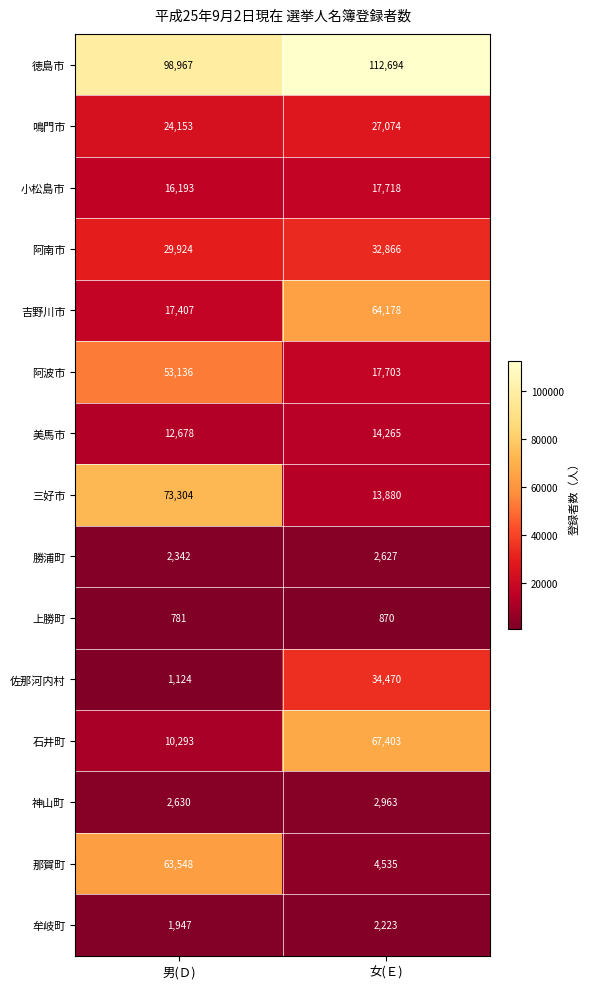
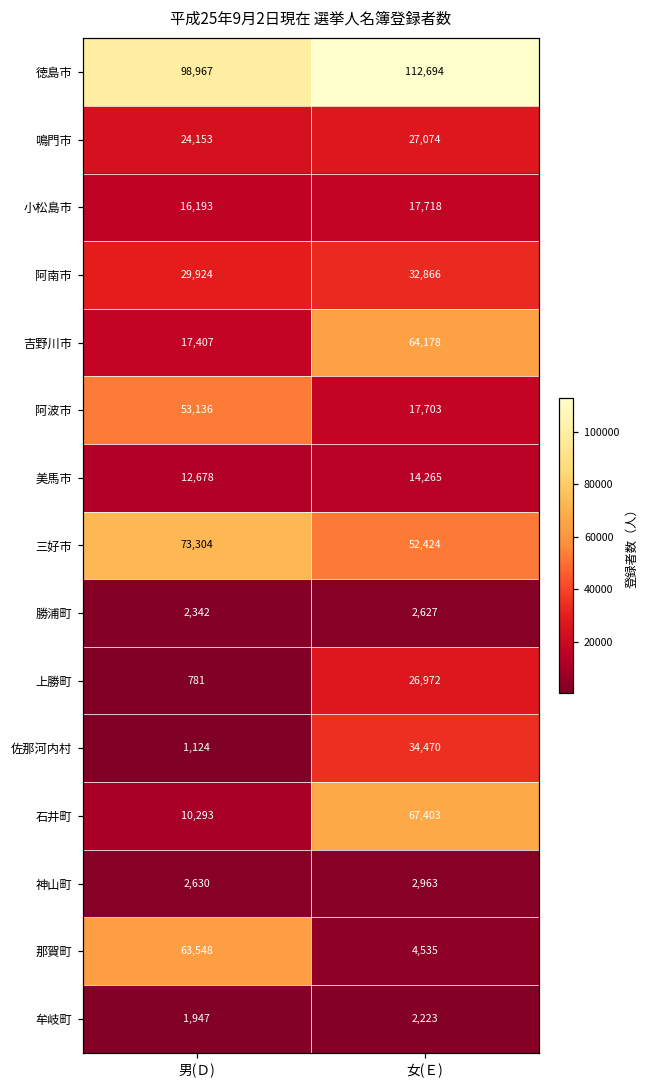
三好市, 女(Ｅ): 13,880 -> 52,424
上勝町, 女(Ｅ): 870 -> 26,972
